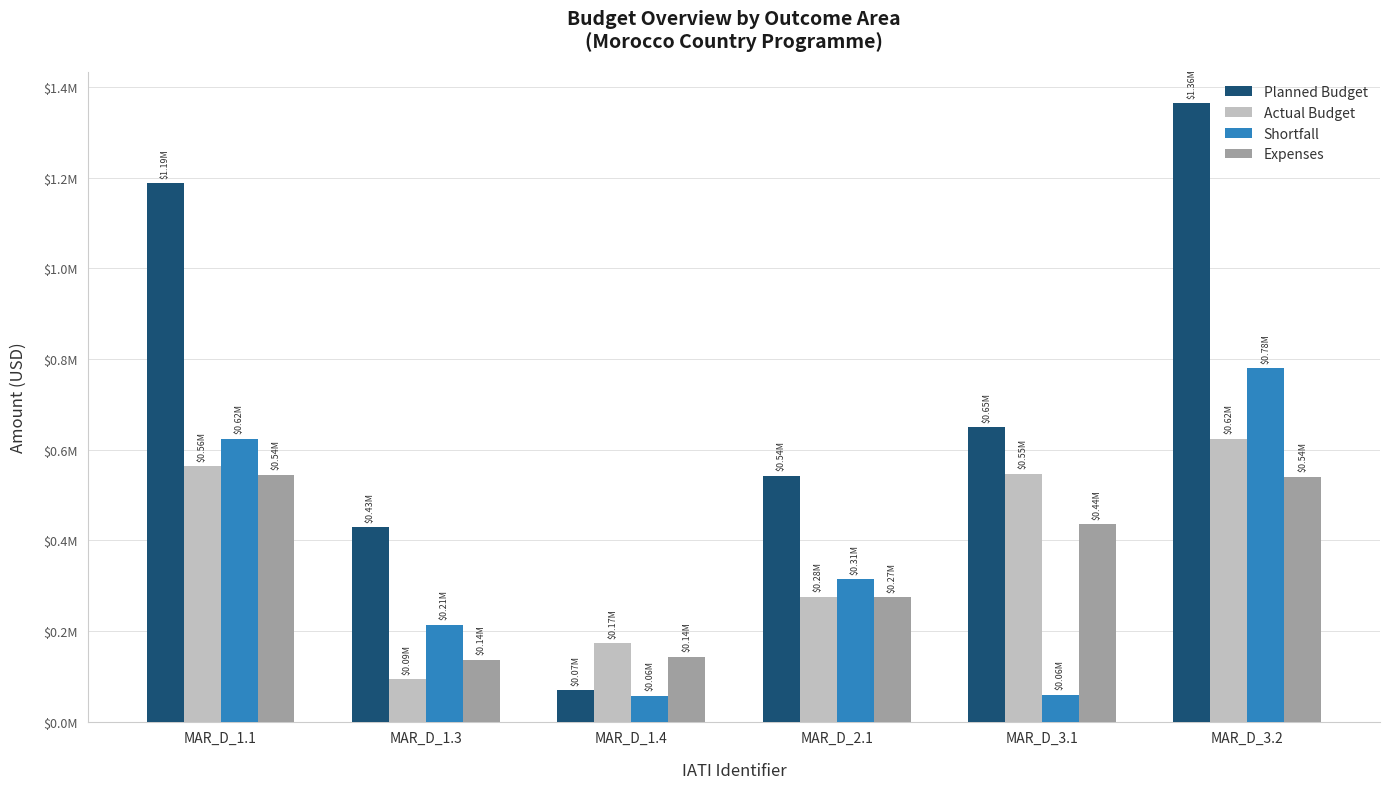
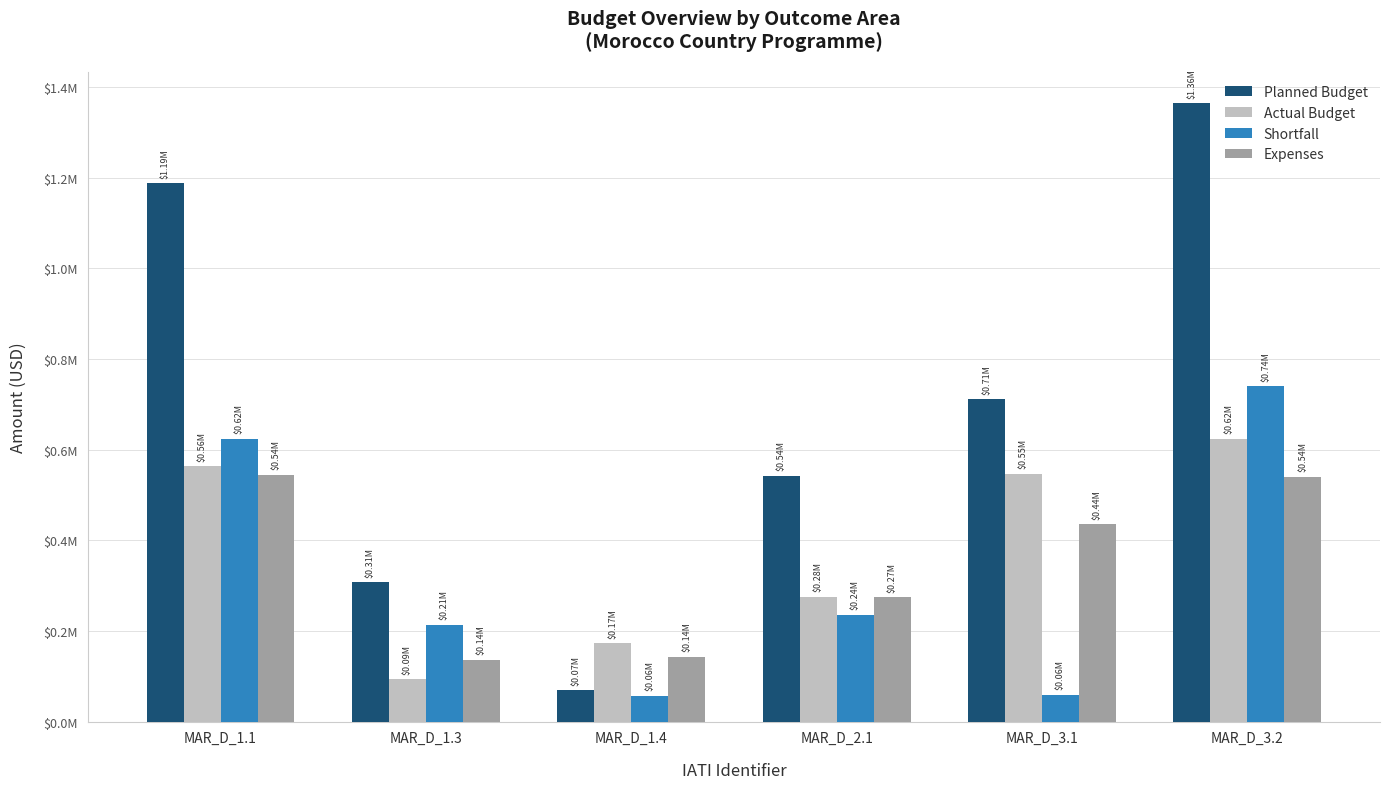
Planned Budget, MAR_D_1.3: $0.43M -> $0.31M
Shortfall, MAR_D_2.1: $0.31M -> $0.24M
Planned Budget, MAR_D_3.1: $0.65M -> $0.71M
Shortfall, MAR_D_3.2: $0.78M -> $0.74M
